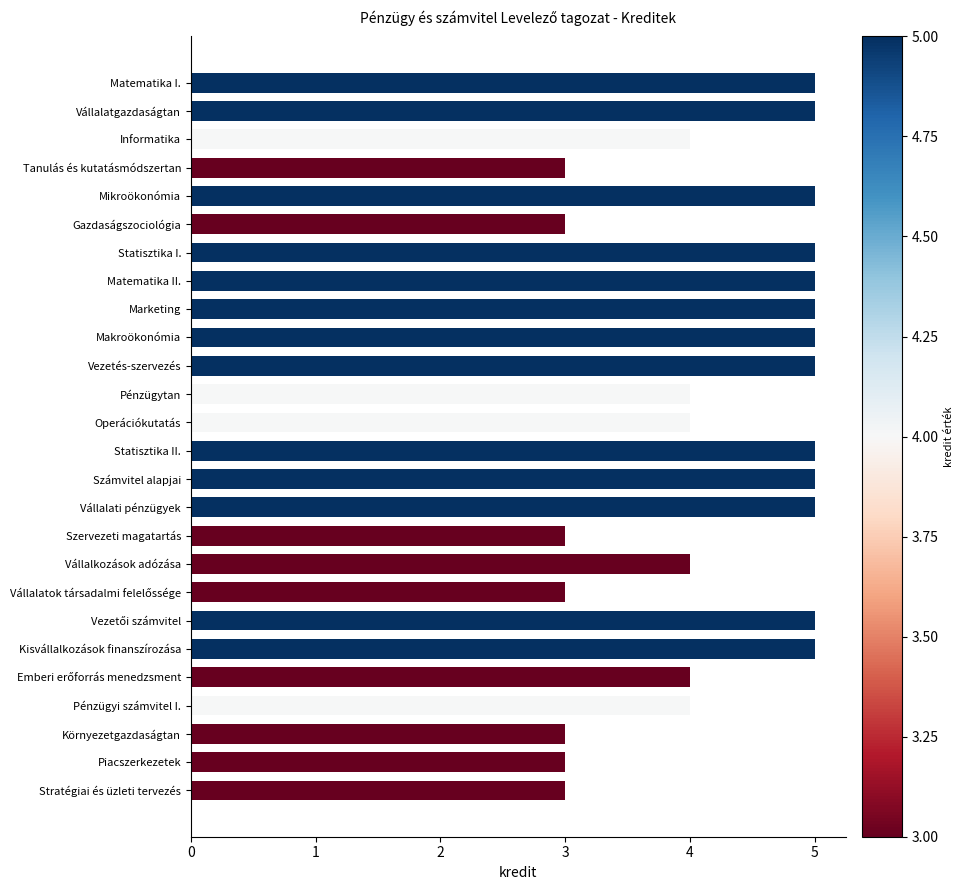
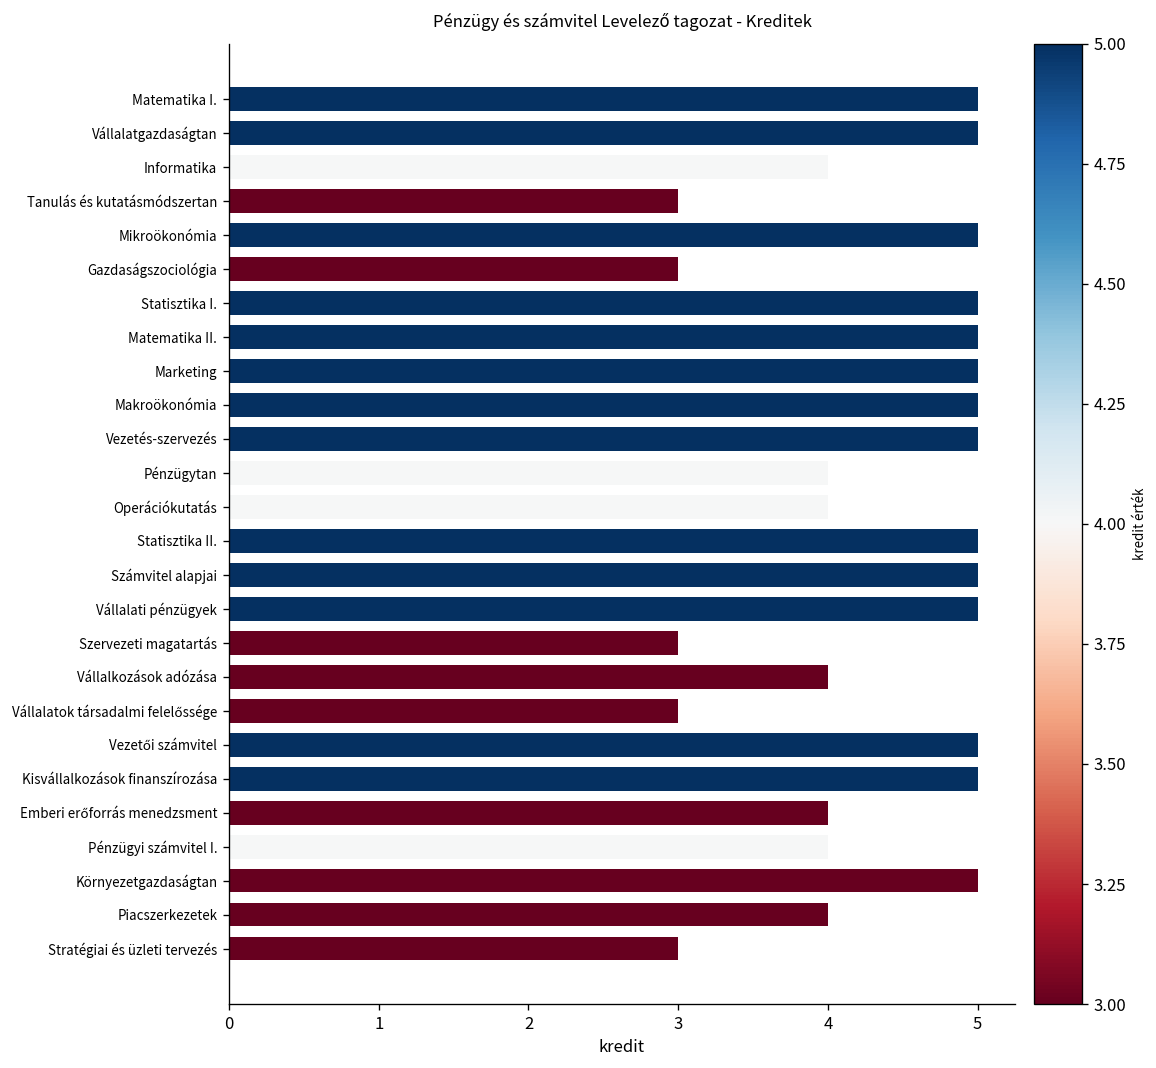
Környezetgazdaságtan: 3 -> 5
Piacszerkezetek: 3 -> 4
